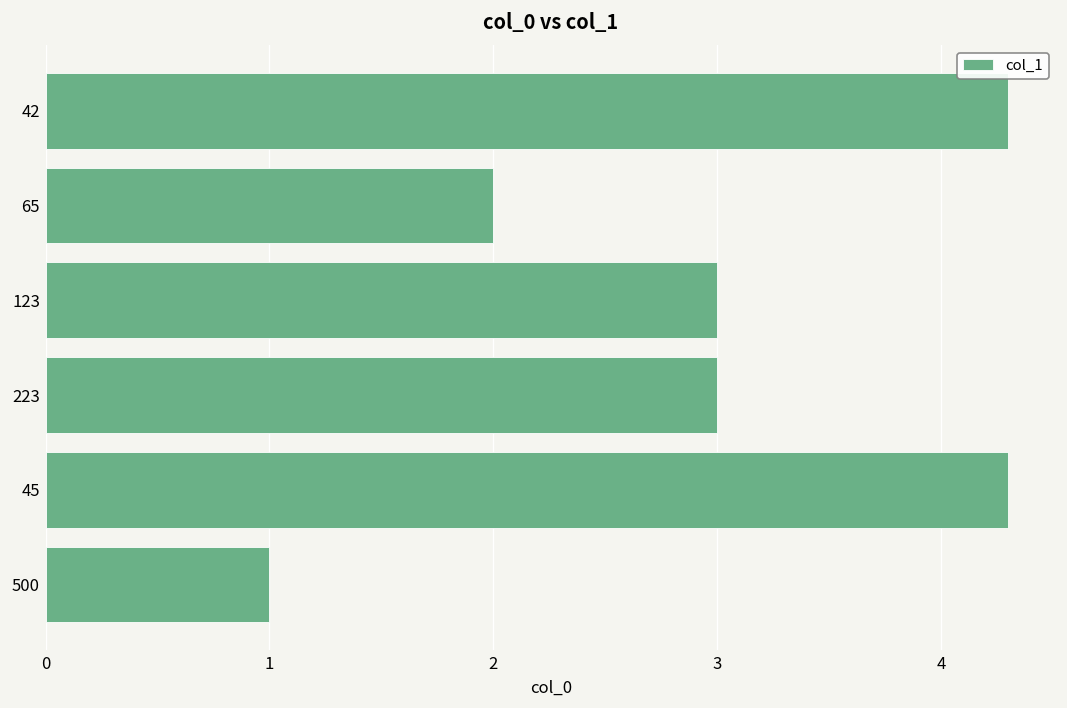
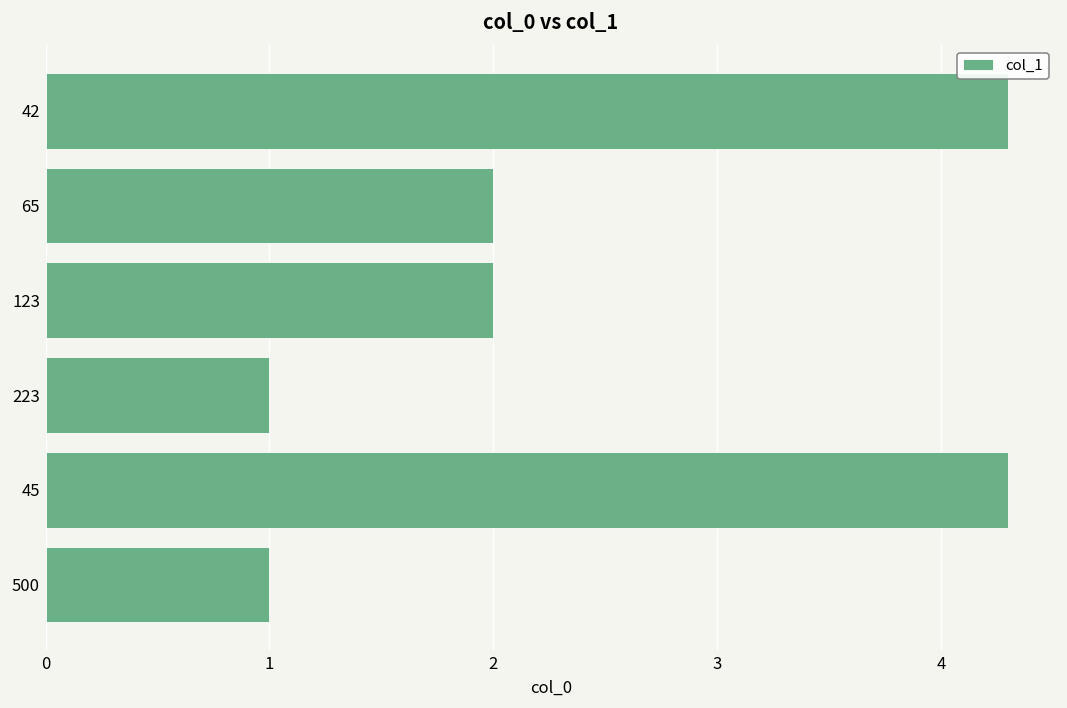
123: 3 -> 2
223: 3 -> 1
